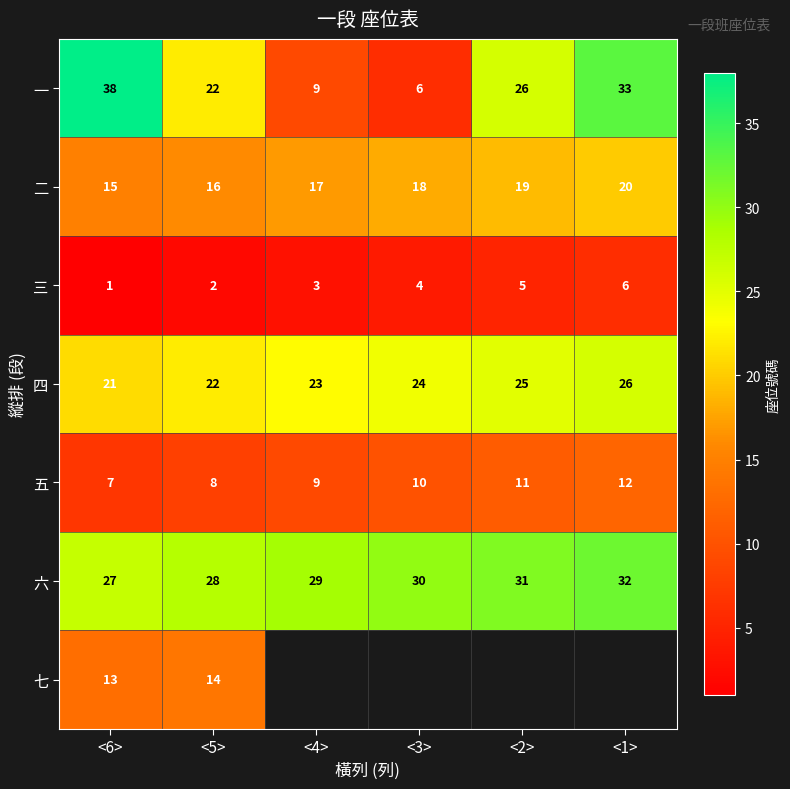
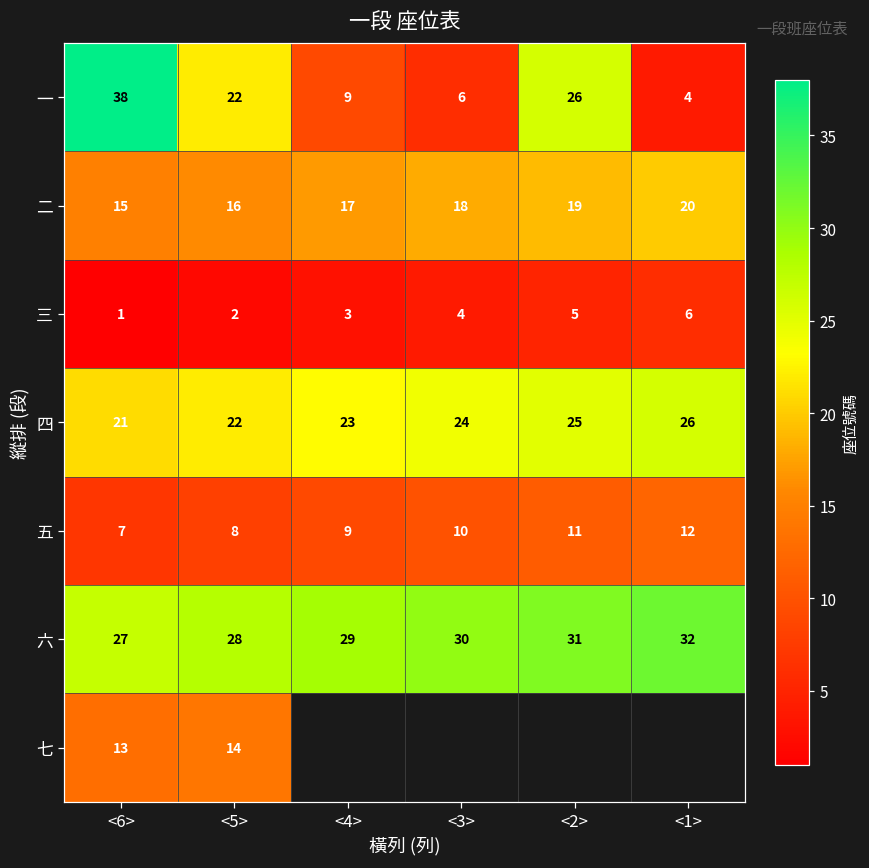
一, <1>: 33 -> 4
